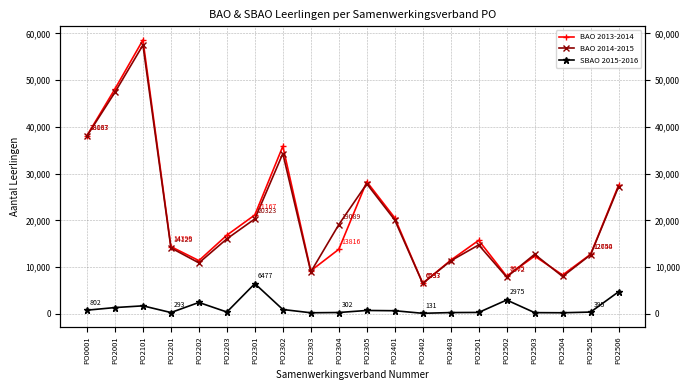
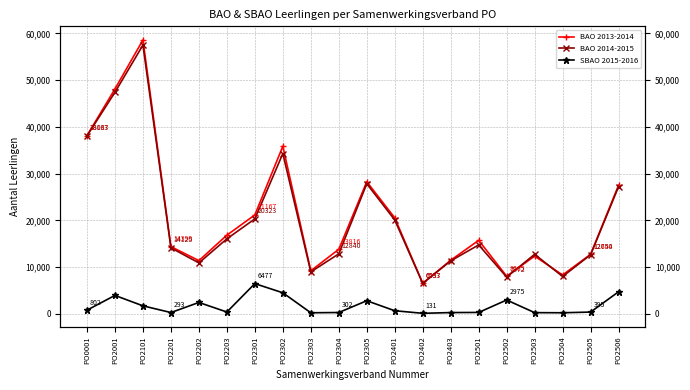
SBAO 2015-2016, PO2001: 1,000 -> 4,000
SBAO 2015-2016, PO2302: 1,000 -> 5,000
BAO 2014-2015, PO2304: 19089 -> 12840
SBAO 2015-2016, PO2305: 1,000 -> 3,000
